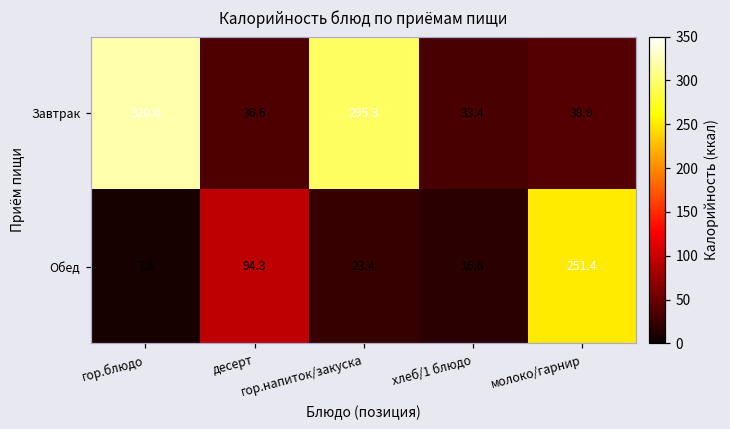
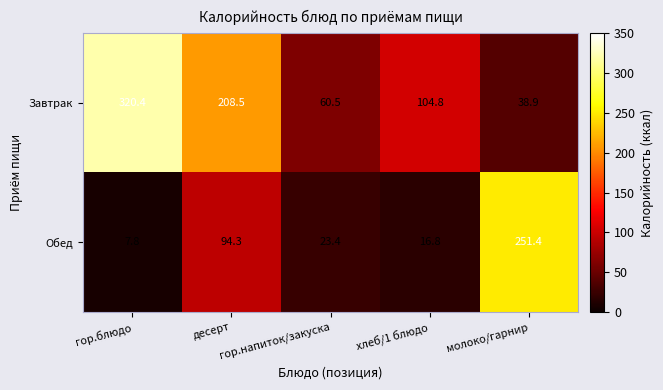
Завтрак, десерт: 36.6 -> 208.5
Завтрак, гор.напиток/закуска: 295.3 -> 60.5
Завтрак, хлеб/1 блюдо: 33.4 -> 104.8
